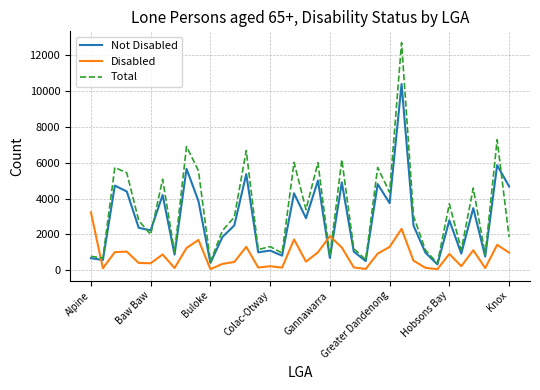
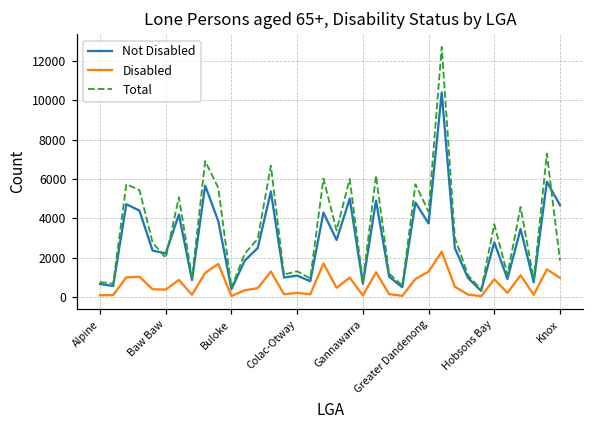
Disabled, Alpine: 3200 -> 100
Disabled, Gannawarra: 1900 -> 100
